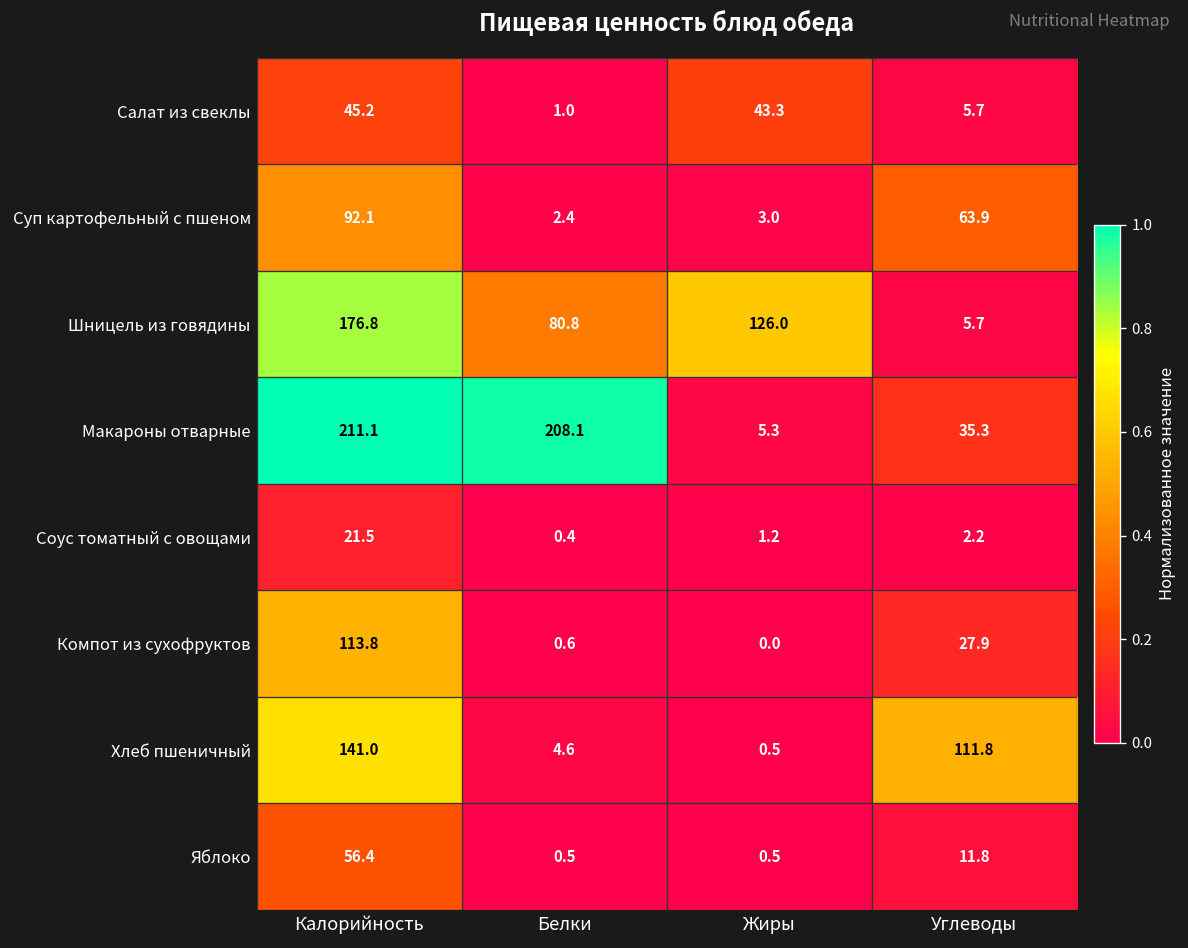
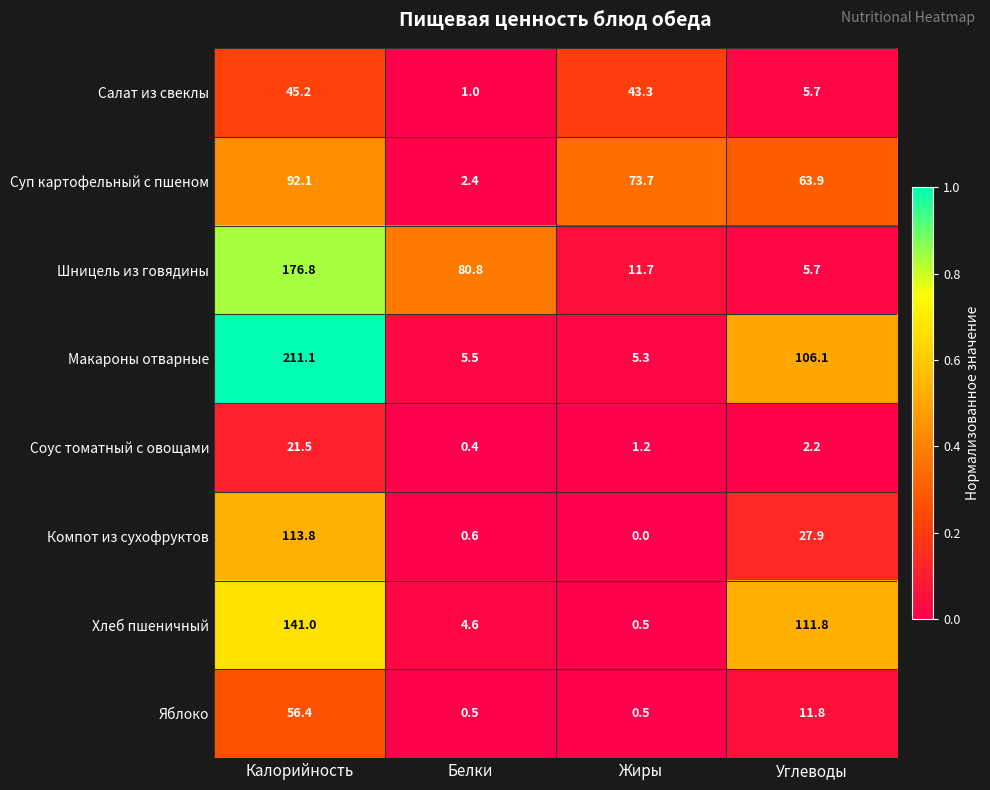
Суп картофельный с пшеном, Жиры: 3.0 -> 73.7
Шницель из говядины, Жиры: 126.0 -> 11.7
Макароны отварные, Белки: 208.1 -> 5.5
Макароны отварные, Углеводы: 35.3 -> 106.1
